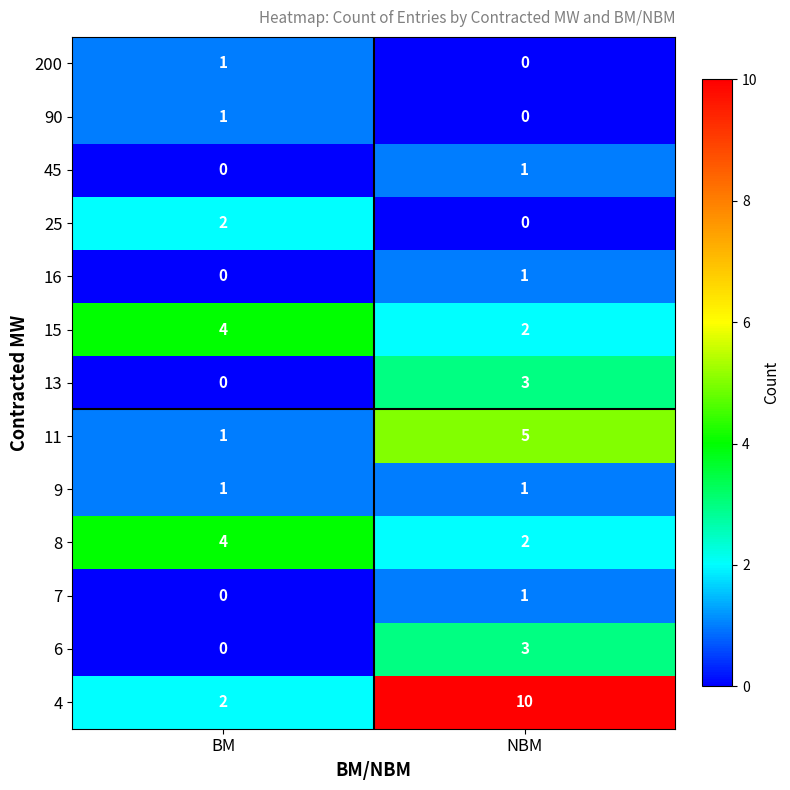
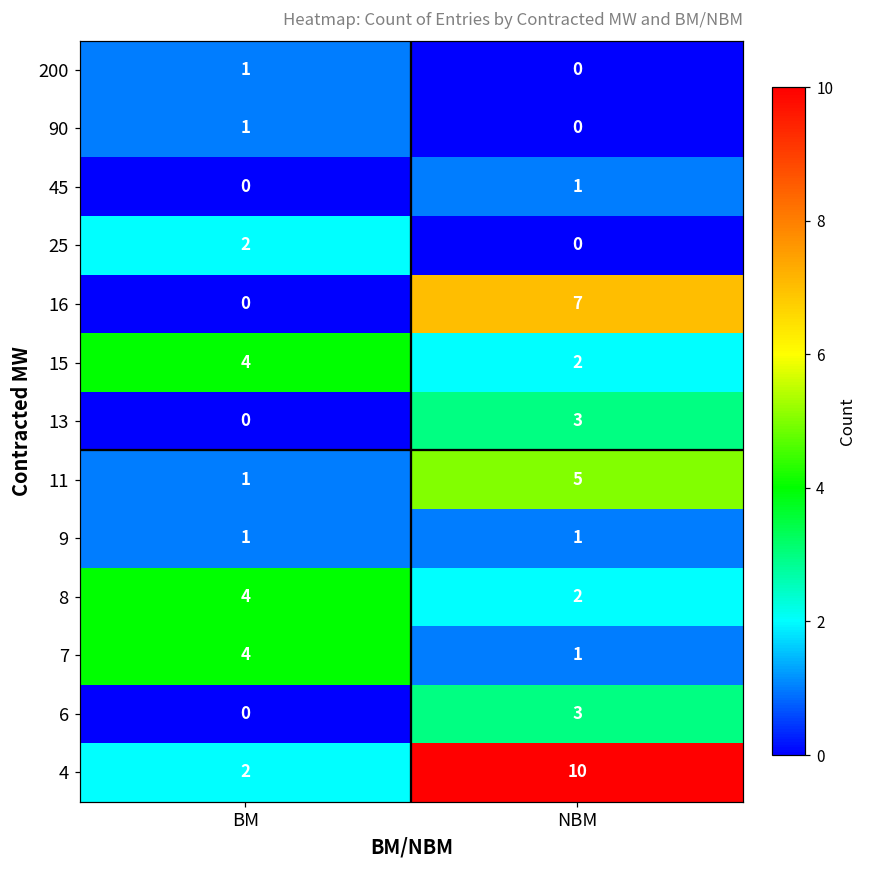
16, NBM: 1 -> 7
7, BM: 0 -> 4
